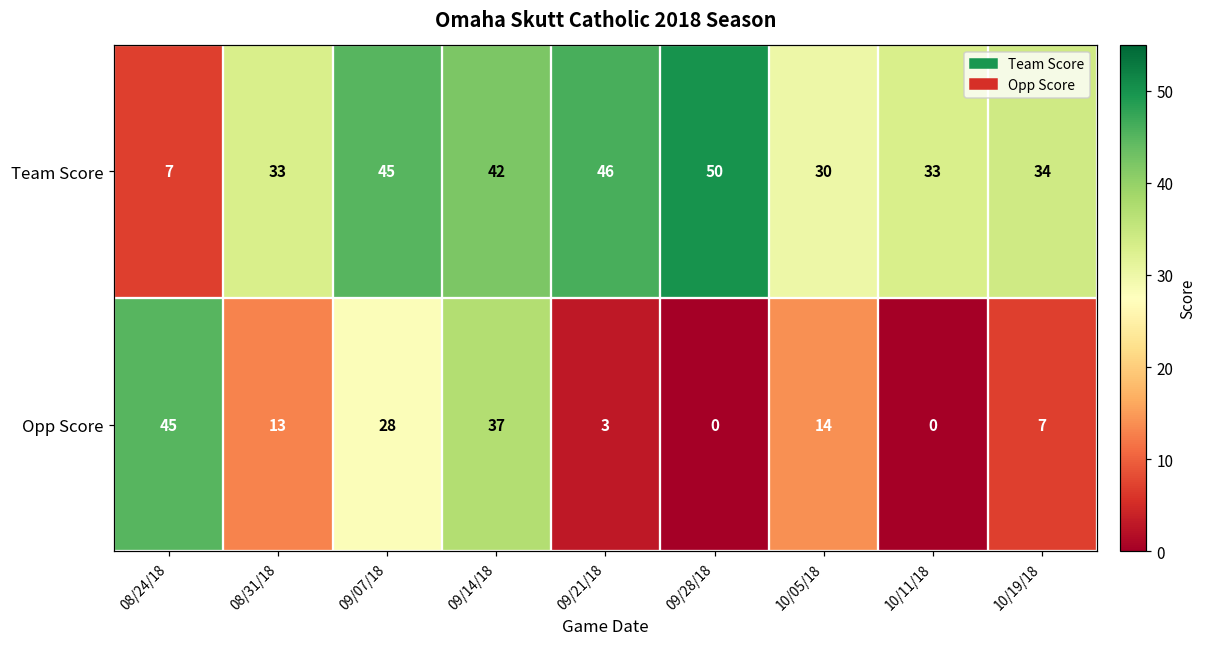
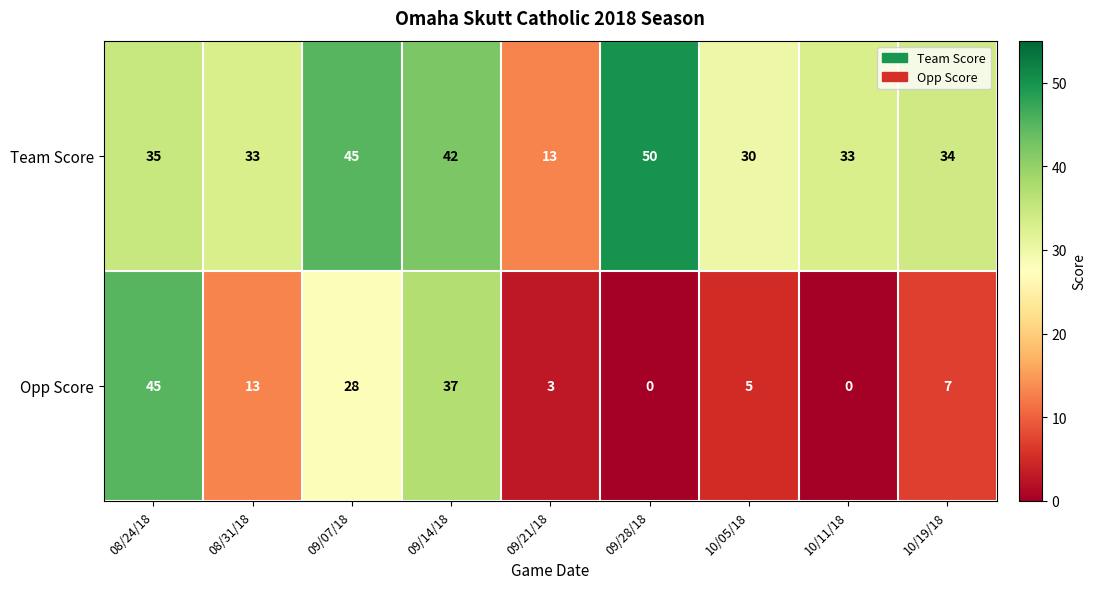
Team Score, 08/24/18: 7 -> 35
Team Score, 09/21/18: 46 -> 13
Opp Score, 10/05/18: 14 -> 5
